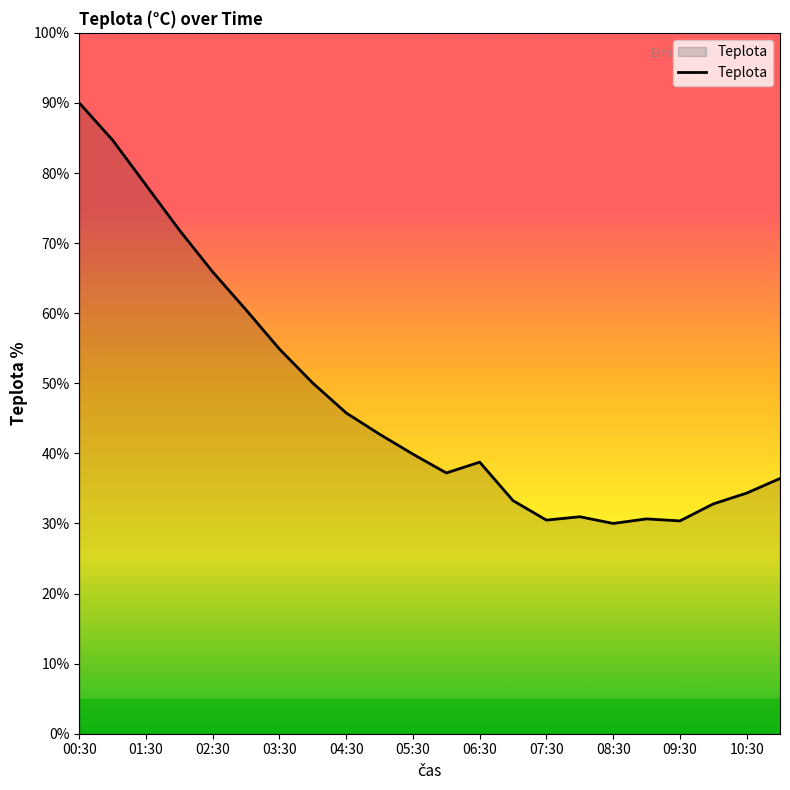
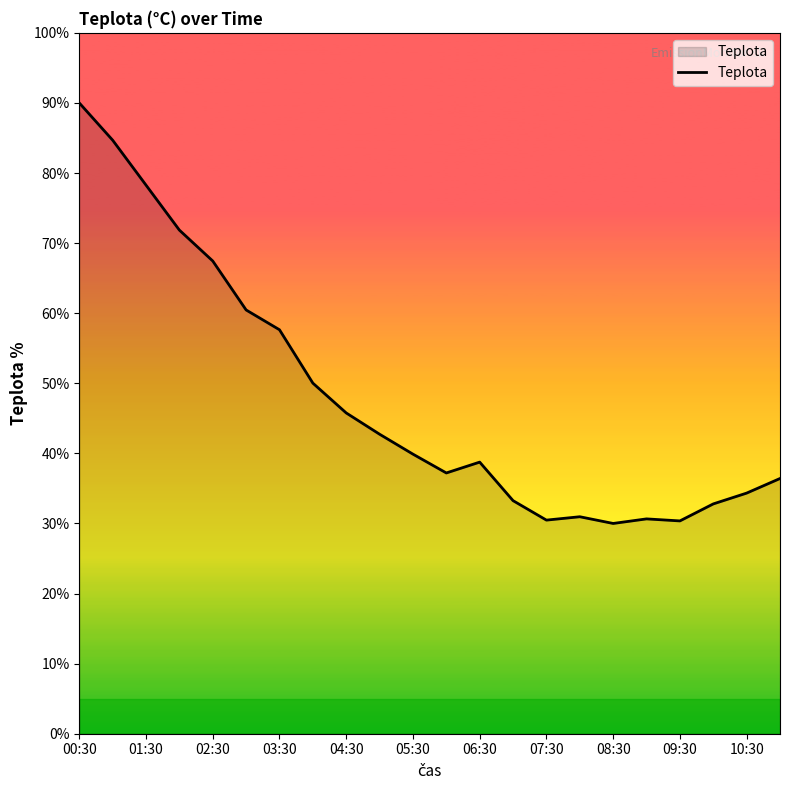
02:30: 66% -> 67%
03:30: 55% -> 58%
